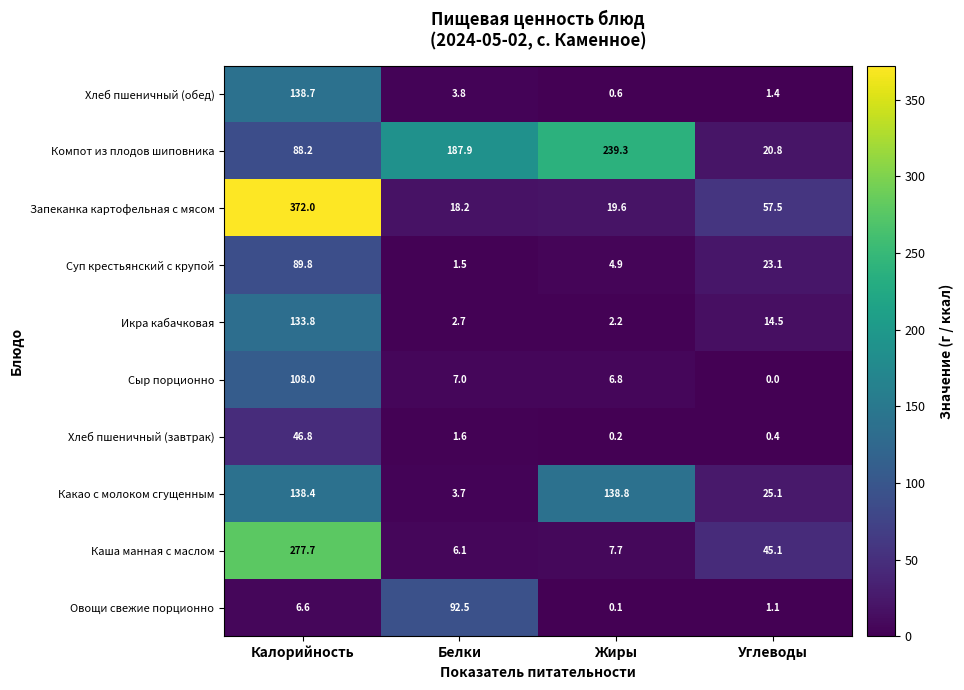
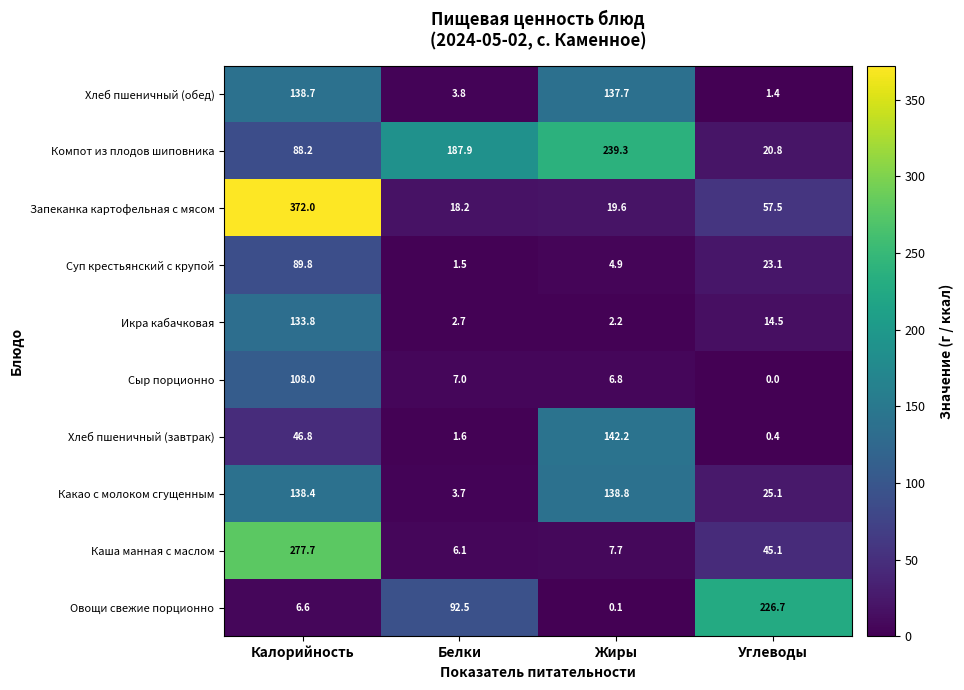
Хлеб пшеничный (обед), Жиры: 0.6 -> 137.7
Хлеб пшеничный (завтрак), Жиры: 0.2 -> 142.2
Овощи свежие порционно, Углеводы: 1.1 -> 226.7
